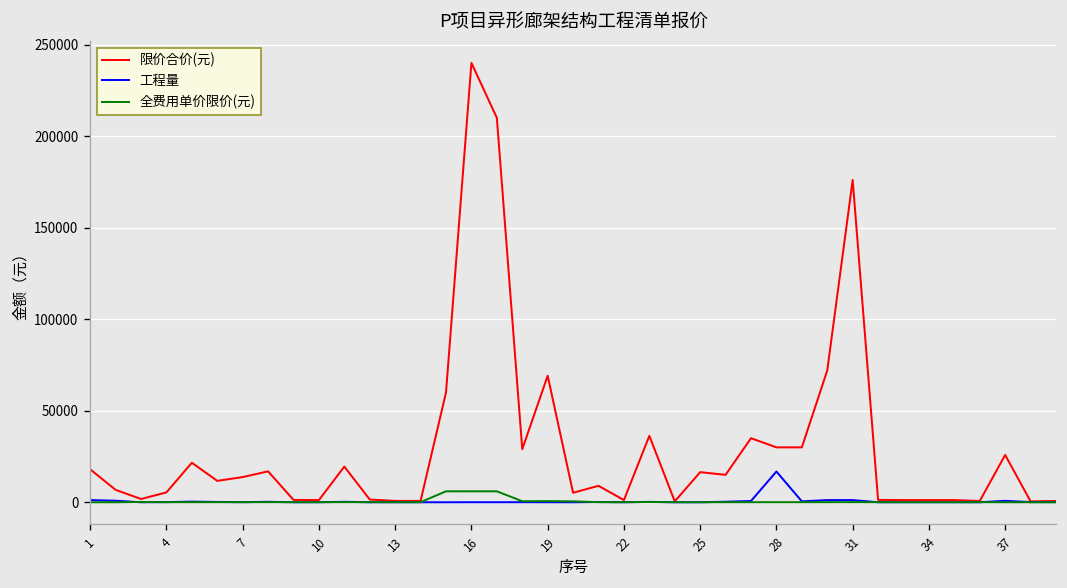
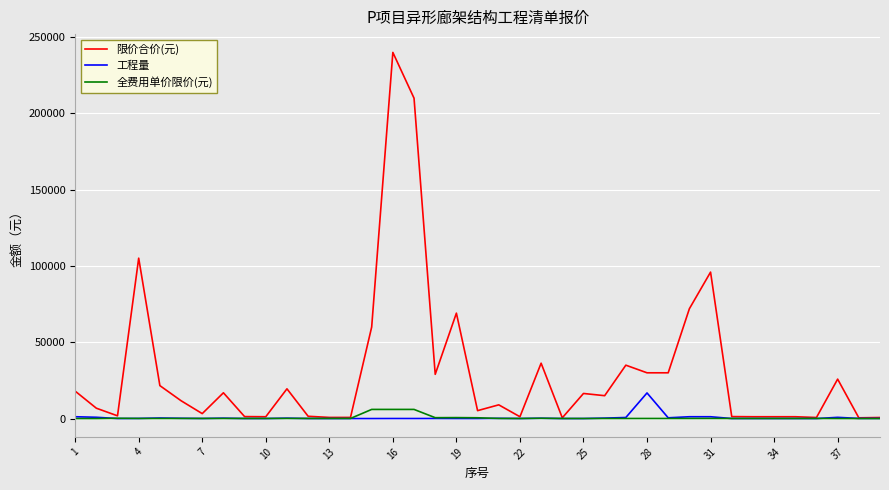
限价合价(元), 4: 5000 -> 105000
限价合价(元), 7: 14000 -> 3000
限价合价(元), 31: 176000 -> 96000
